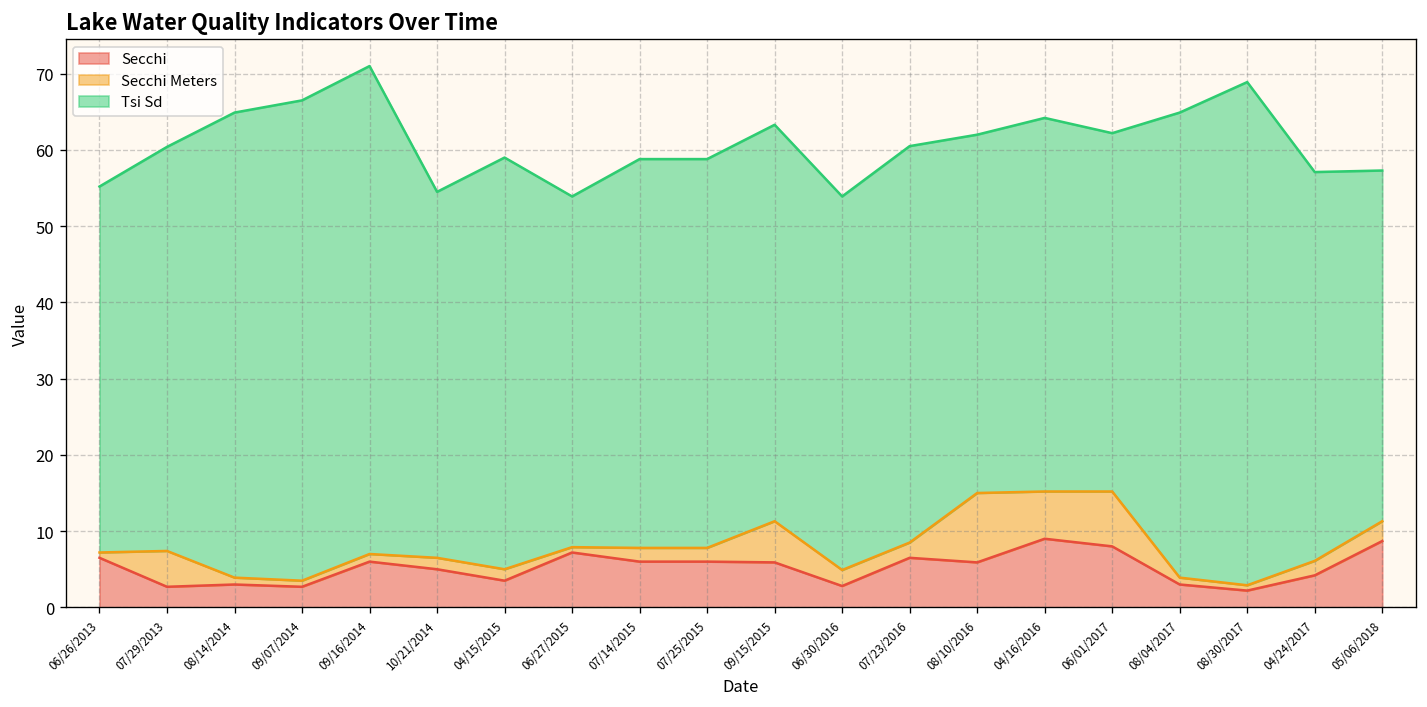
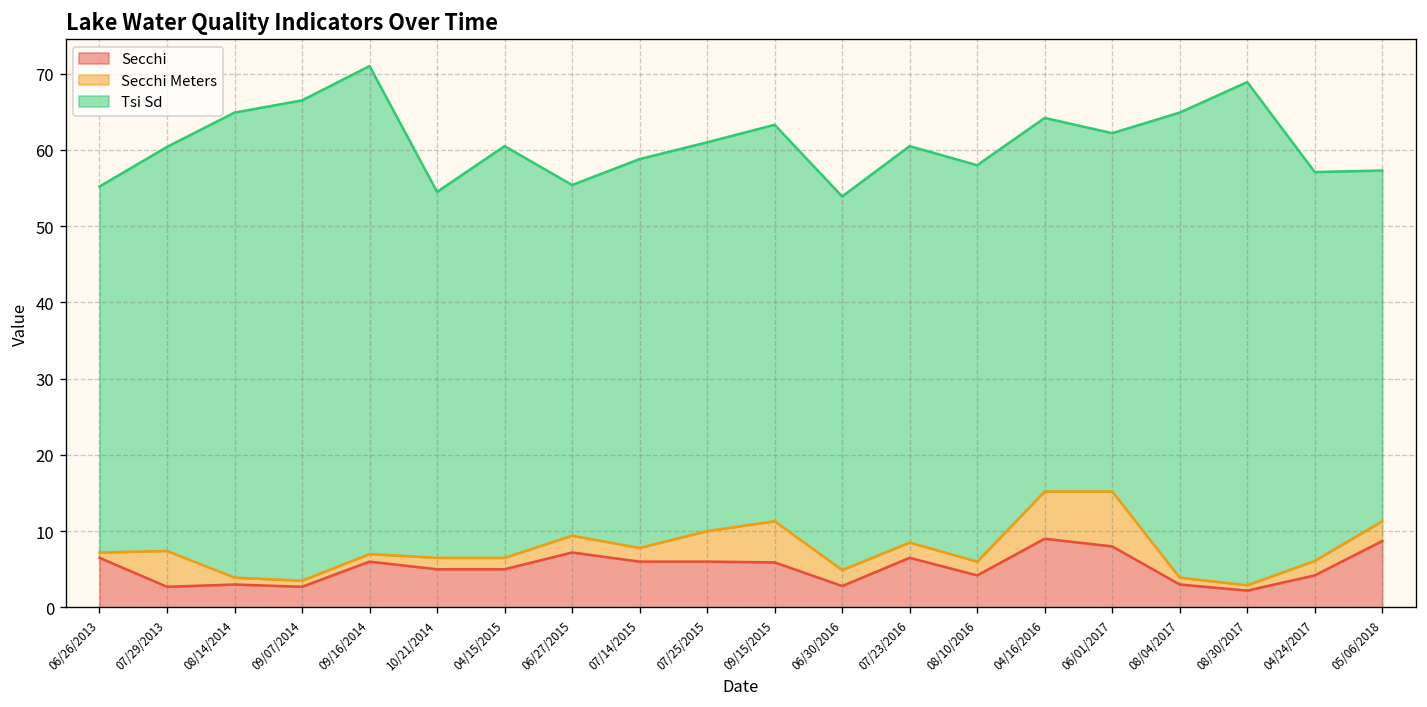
Secchi, 04/15/2015: 4 -> 5
Secchi Meters, 06/27/2015: 1 -> 2
Secchi Meters, 07/25/2015: 2 -> 4
Secchi, 08/10/2016: 6 -> 4
Secchi Meters, 08/10/2016: 9 -> 2
Tsi Sd, 08/10/2016: 47 -> 52
